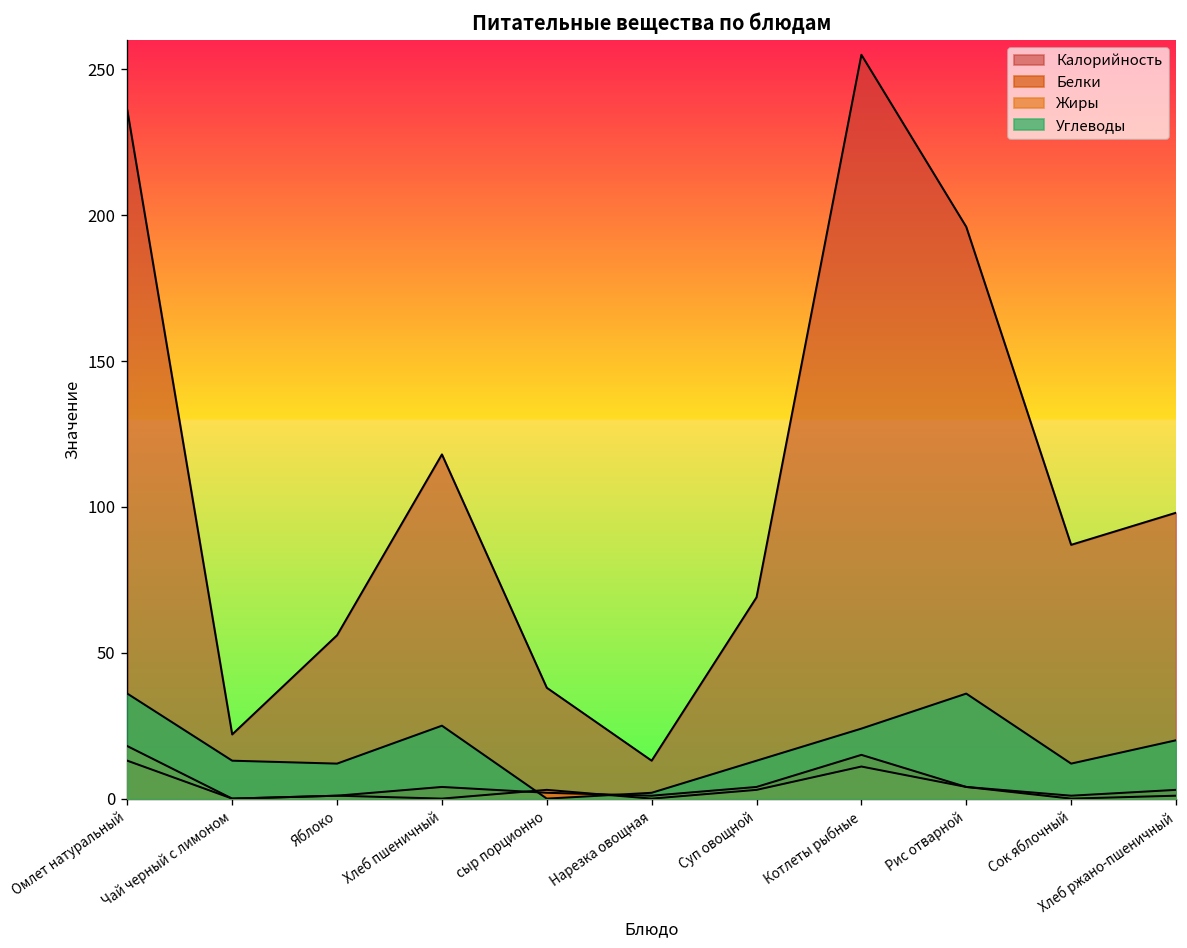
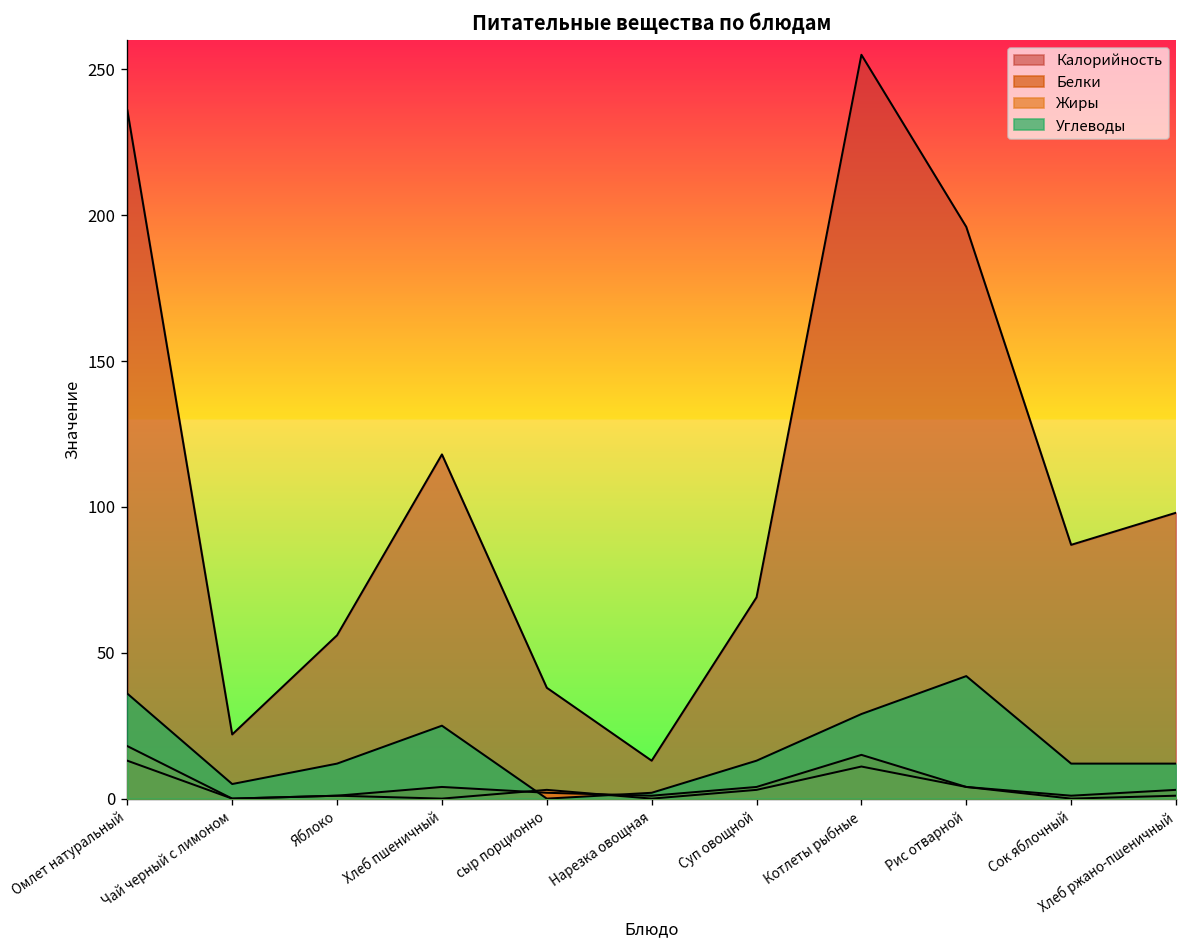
Углеводы, Чай черный с лимоном: 13 -> 5
Углеводы, Котлеты рыбные: 24 -> 29
Углеводы, Рис отварной: 36 -> 42
Углеводы, Хлеб ржано-пшеничный: 20 -> 12
